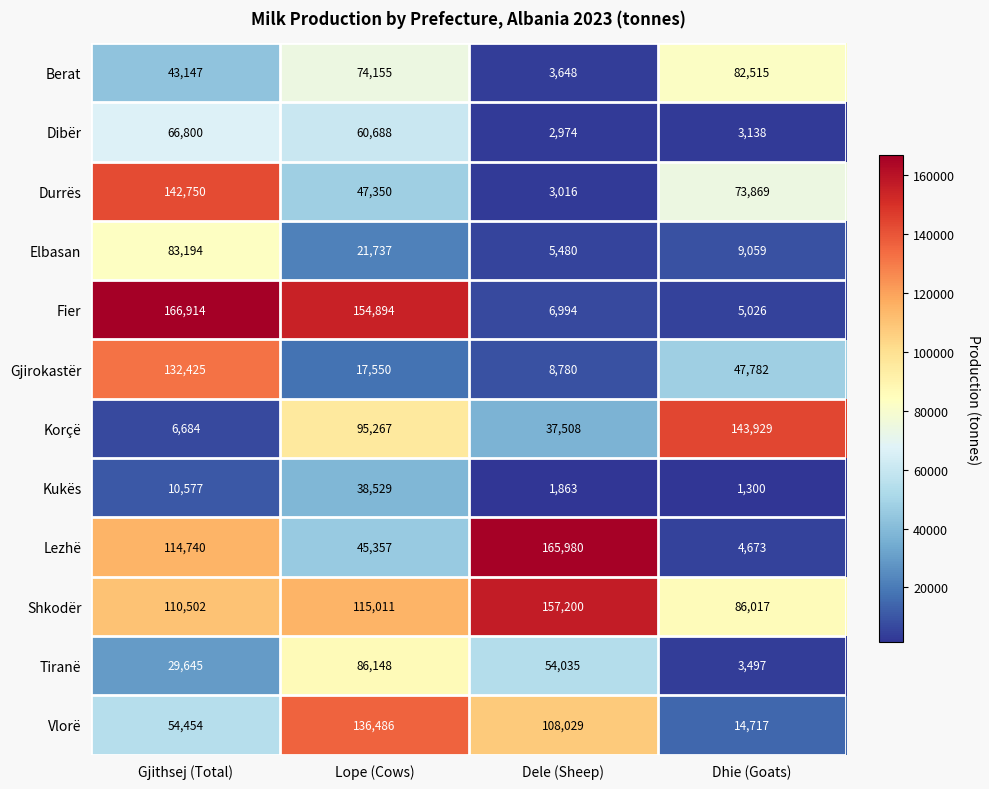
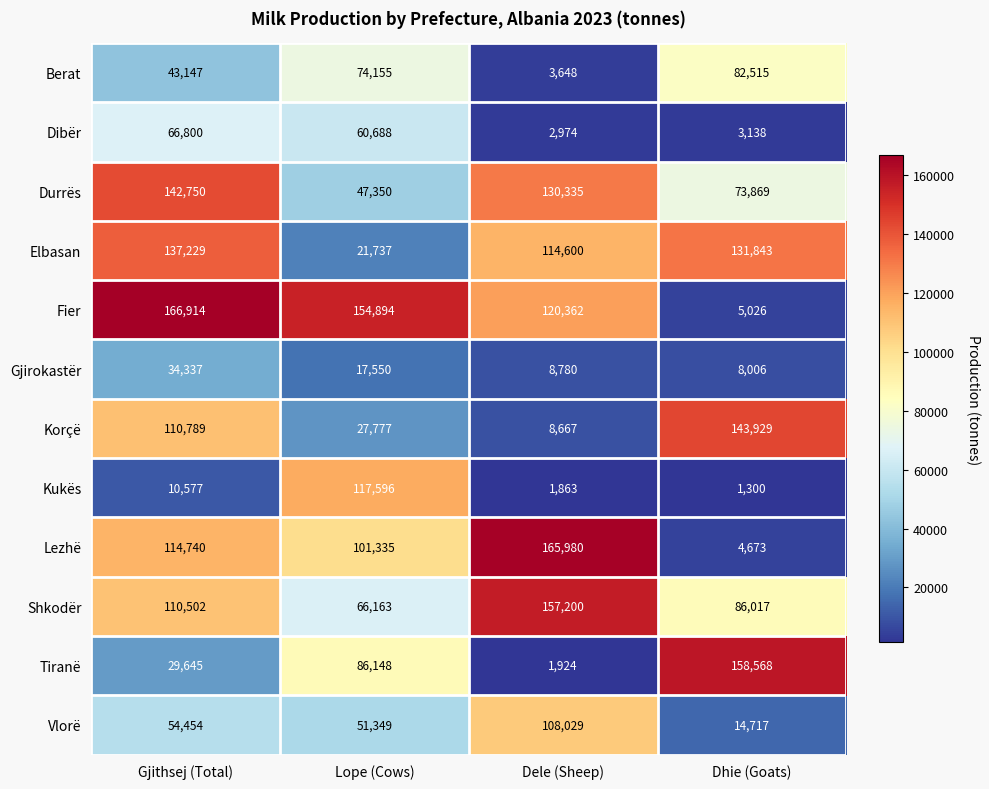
Durrës, Dele (Sheep): 3,016 -> 130,335
Elbasan, Gjithsej (Total): 83,194 -> 137,229
Elbasan, Dele (Sheep): 5,480 -> 114,600
Elbasan, Dhie (Goats): 9,059 -> 131,843
Fier, Dele (Sheep): 6,994 -> 120,362
Gjirokastër, Gjithsej (Total): 132,425 -> 34,337
Gjirokastër, Dhie (Goats): 47,782 -> 8,006
Korçë, Gjithsej (Total): 6,684 -> 110,789
Korçë, Lope (Cows): 95,267 -> 27,777
Korçë, Dele (Sheep): 37,508 -> 8,667
Kukës, Lope (Cows): 38,529 -> 117,596
Lezhë, Lope (Cows): 45,357 -> 101,335
Shkodër, Lope (Cows): 115,011 -> 66,163
Tiranë, Dele (Sheep): 54,035 -> 1,924
Tiranë, Dhie (Goats): 3,497 -> 158,568
Vlorë, Lope (Cows): 136,486 -> 51,349
